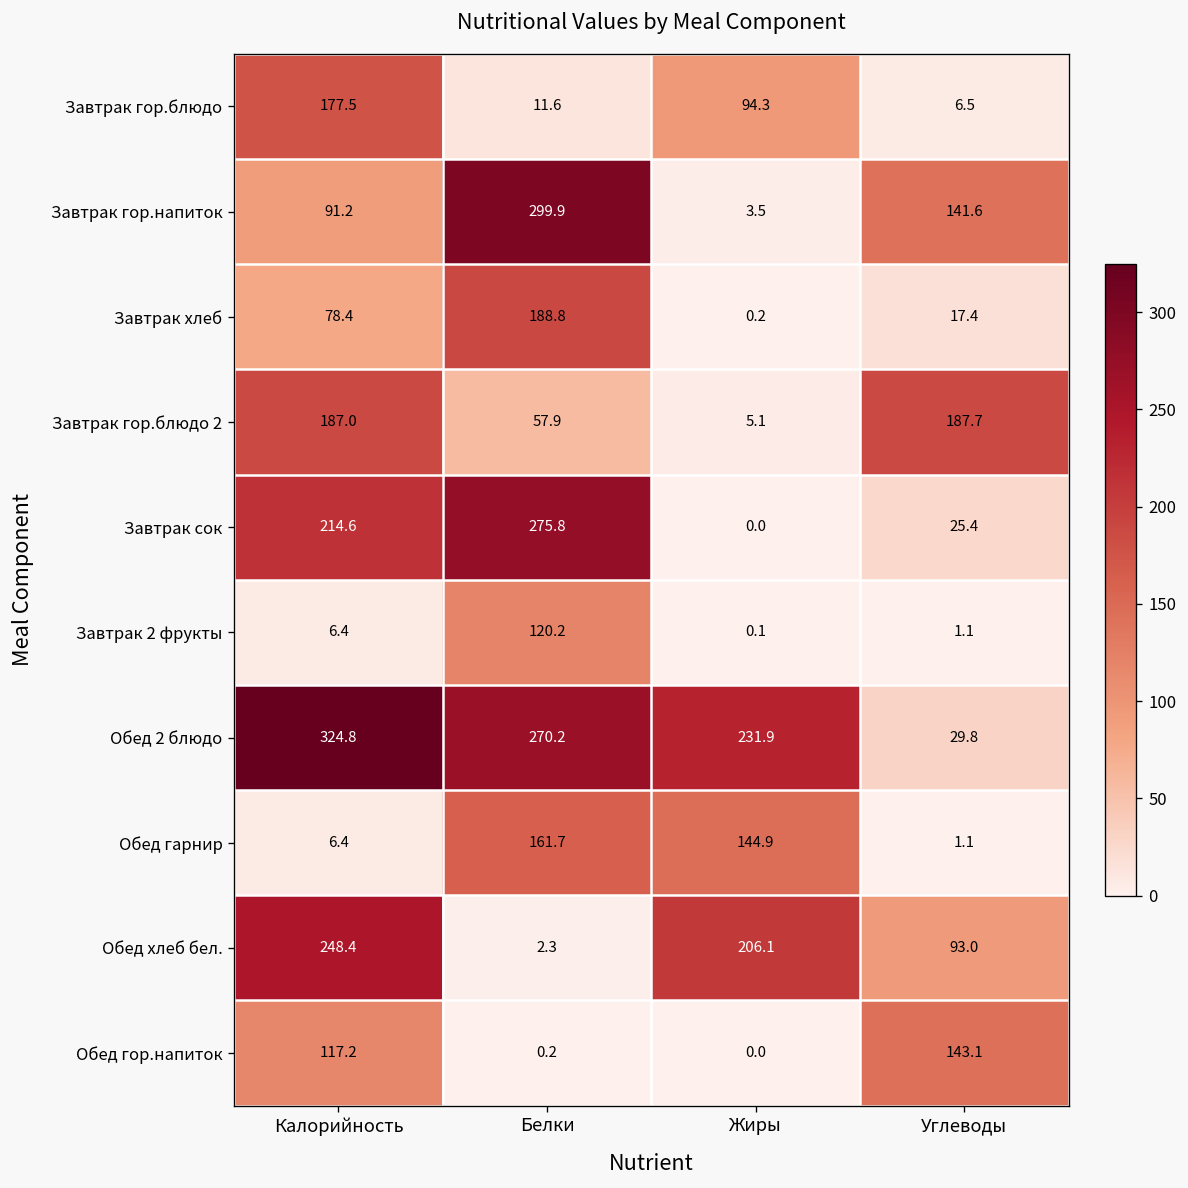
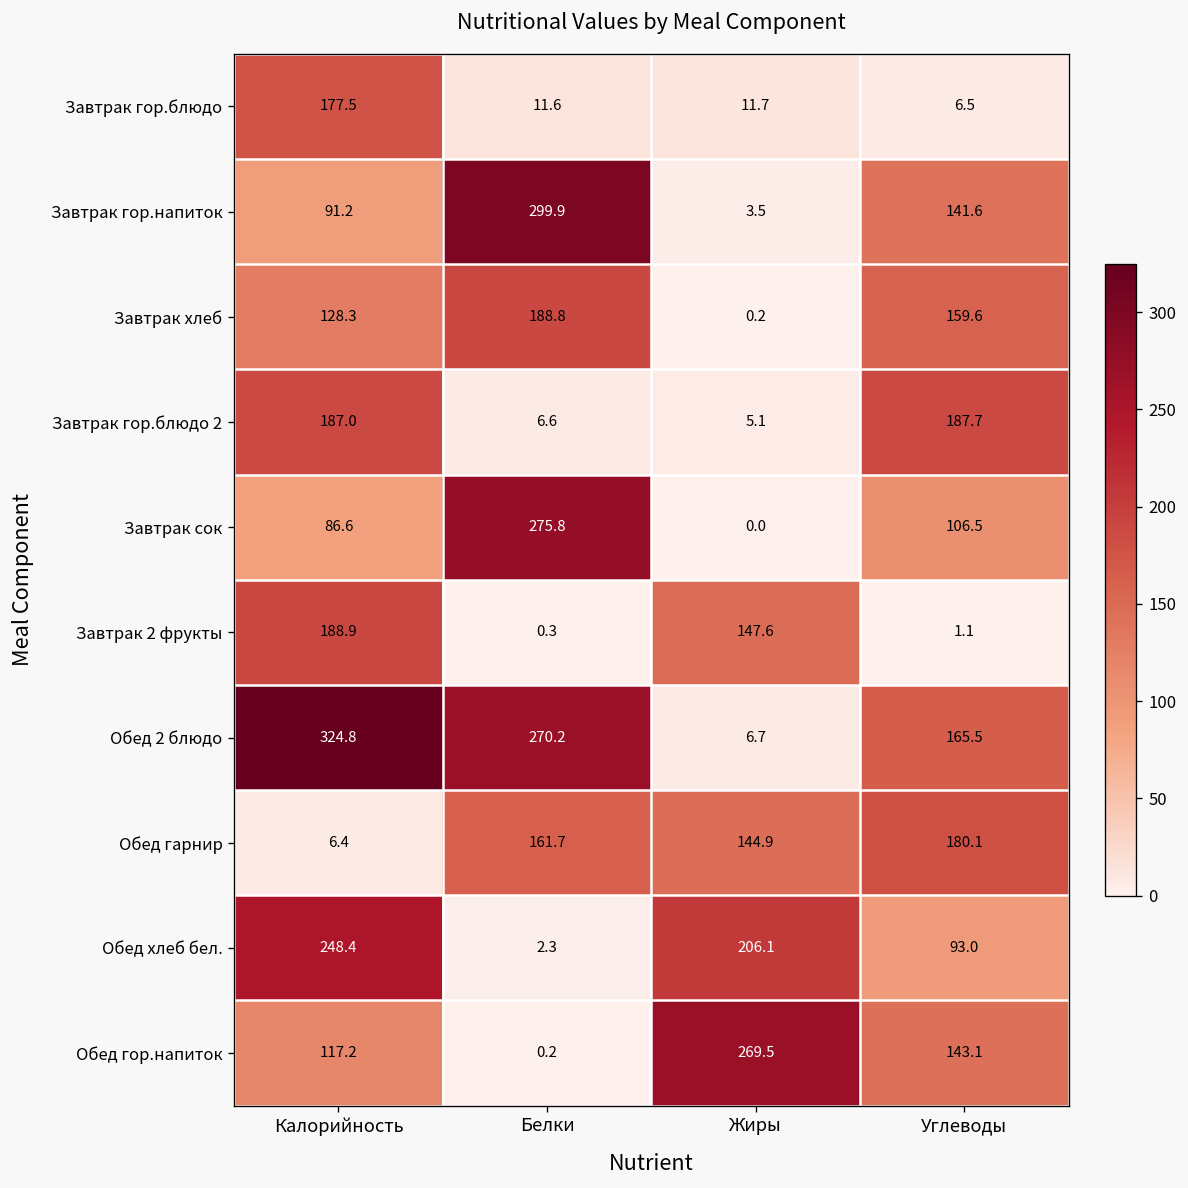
Завтрак гор.блюдо, Жиры: 94.3 -> 11.7
Завтрак хлеб, Калорийность: 78.4 -> 128.3
Завтрак хлеб, Углеводы: 17.4 -> 159.6
Завтрак гор.блюдо 2, Белки: 57.9 -> 6.6
Завтрак сок, Калорийность: 214.6 -> 86.6
Завтрак сок, Углеводы: 25.4 -> 106.5
Завтрак 2 фрукты, Калорийность: 6.4 -> 188.9
Завтрак 2 фрукты, Белки: 120.2 -> 0.3
Завтрак 2 фрукты, Жиры: 0.1 -> 147.6
Обед 2 блюдо, Жиры: 231.9 -> 6.7
Обед 2 блюдо, Углеводы: 29.8 -> 165.5
Обед гарнир, Углеводы: 1.1 -> 180.1
Обед гор.напиток, Жиры: 0.0 -> 269.5
